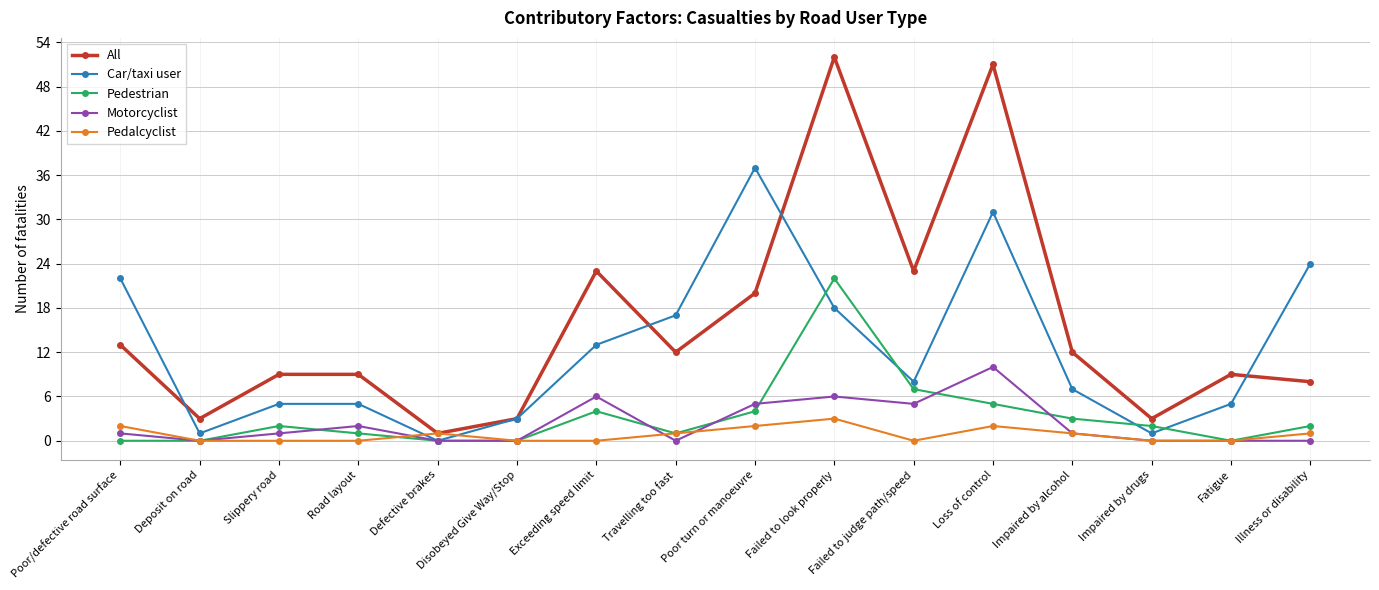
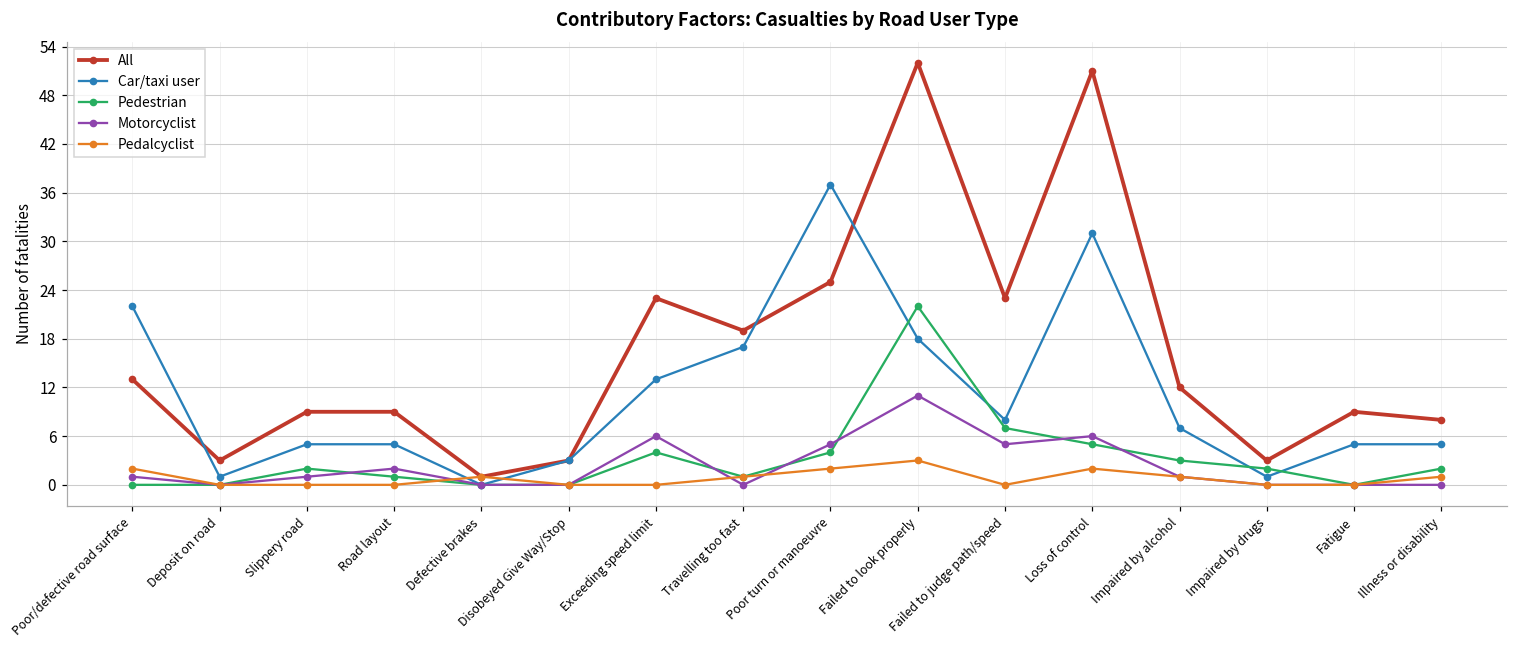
All, Travelling too fast: 12 -> 19
All, Poor turn or manoeuvre: 20 -> 25
Motorcyclist, Failed to look properly: 6 -> 11
Motorcyclist, Loss of control: 10 -> 6
Car/taxi user, Illness or disability: 24 -> 5
